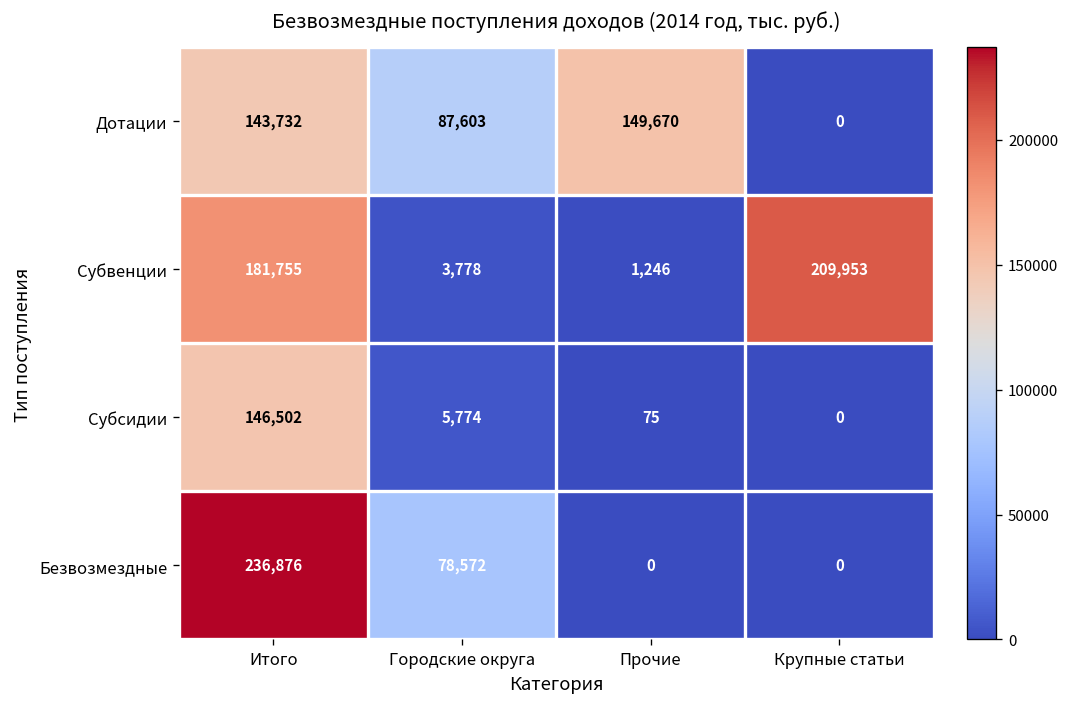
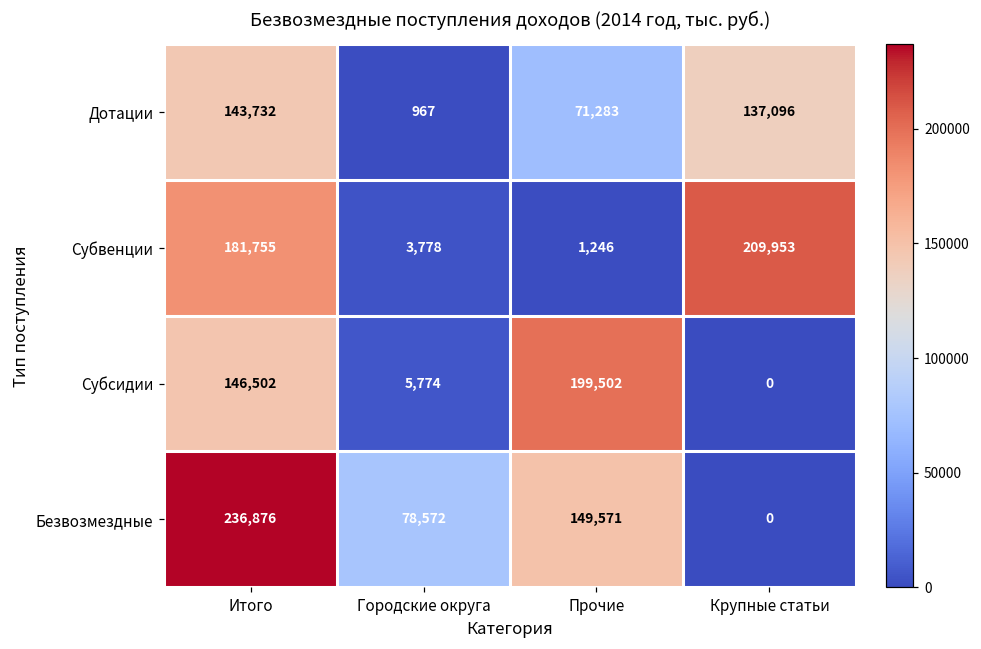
Дотации, Городские округа: 87,603 -> 967
Дотации, Прочие: 149,670 -> 71,283
Дотации, Крупные статьи: 0 -> 137,096
Субсидии, Прочие: 75 -> 199,502
Безвозмездные, Прочие: 0 -> 149,571
